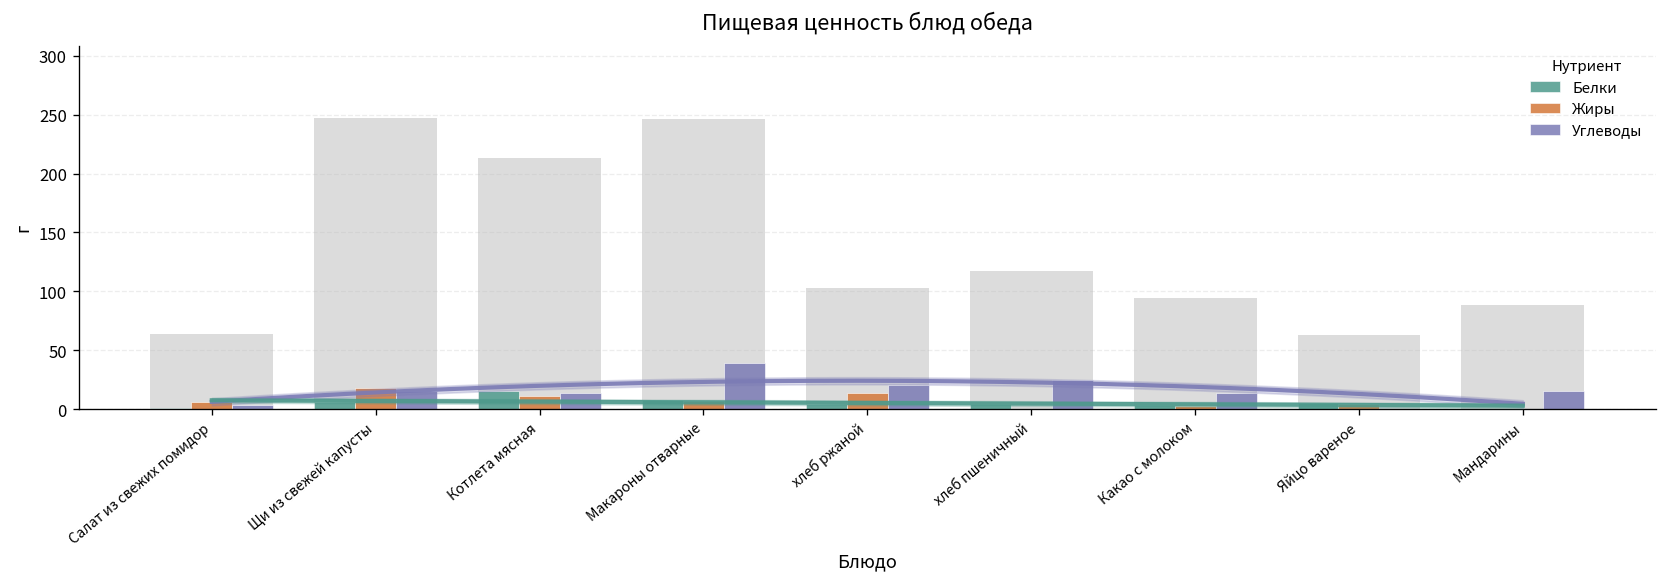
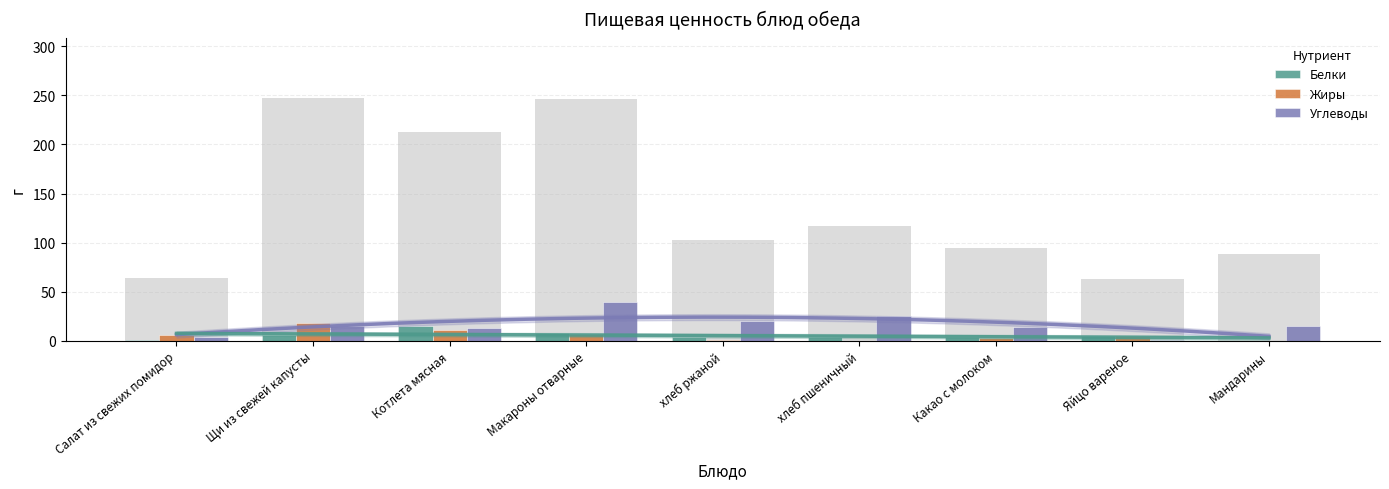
Жиры, хлеб ржаной: 10 -> 0
